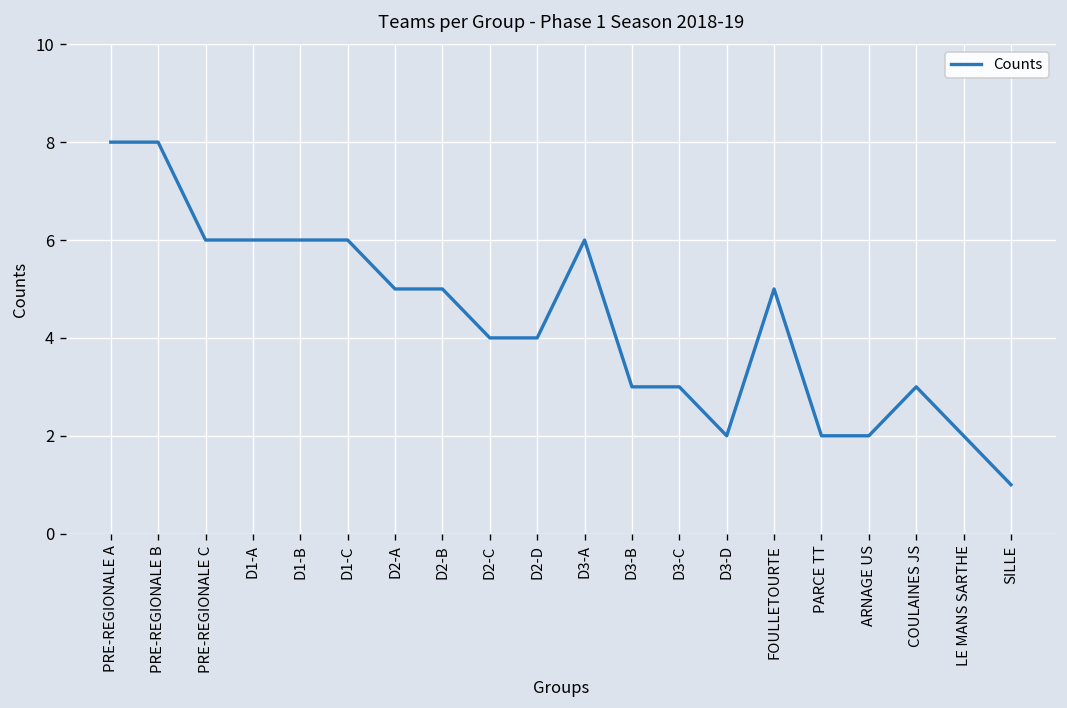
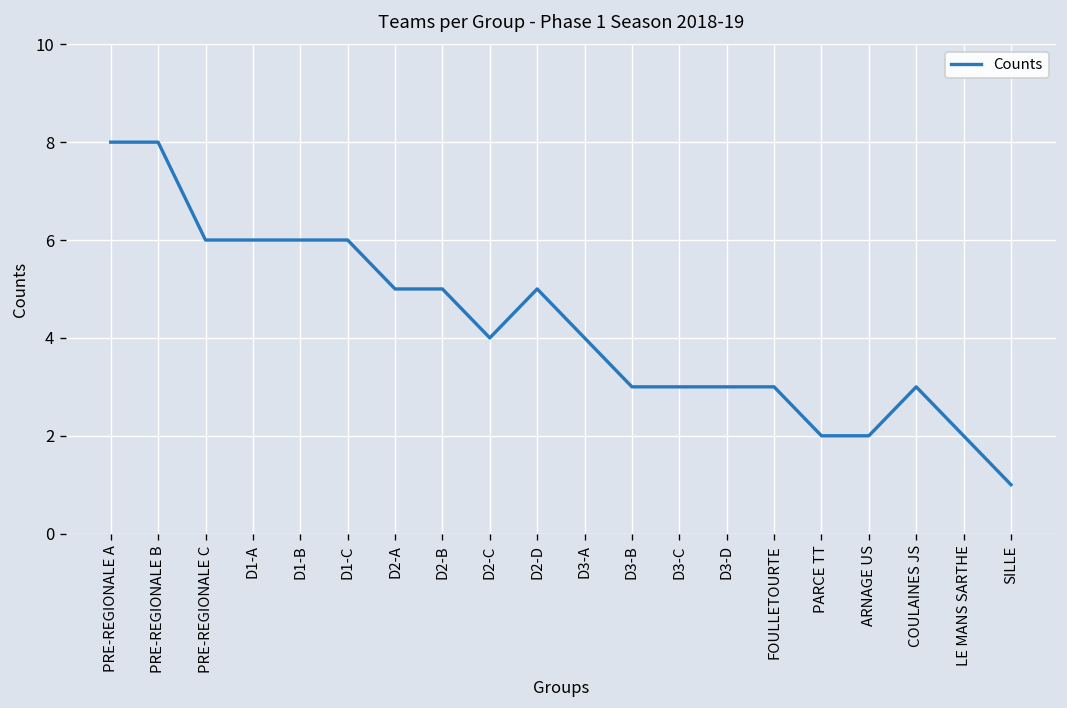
D2-D: 4 -> 5
D3-A: 6 -> 4
D3-D: 2 -> 3
FOULLETOURTE: 5 -> 3
